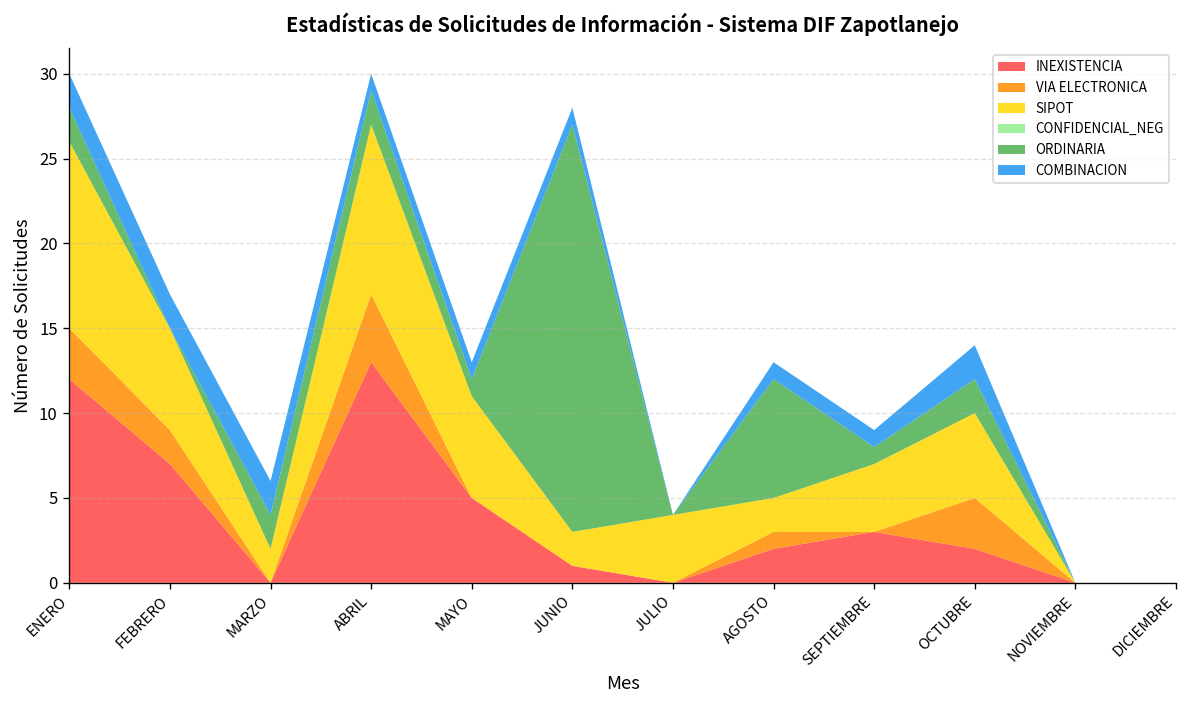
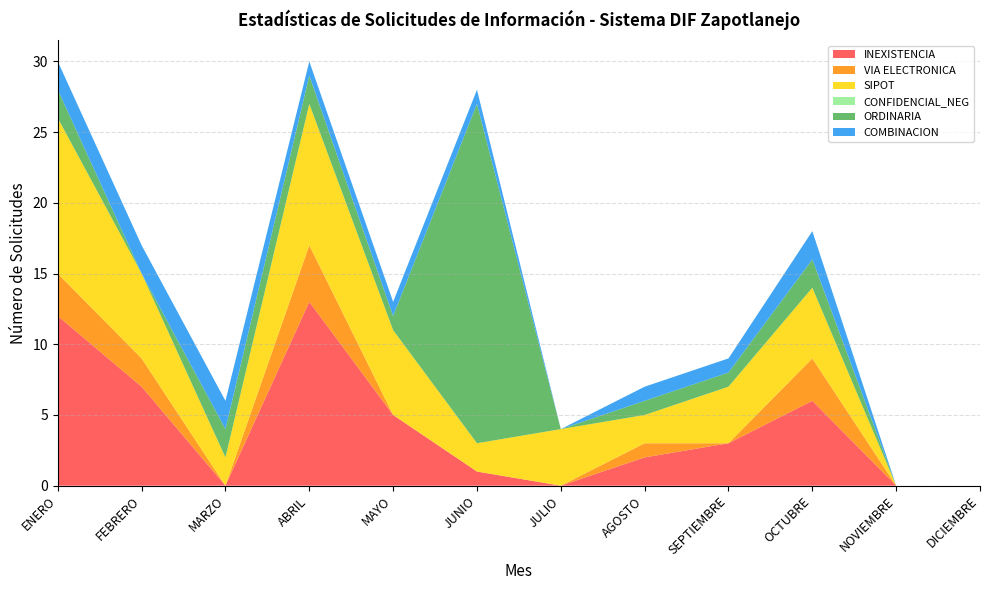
ORDINARIA, AGOSTO: 7 -> 1
INEXISTENCIA, OCTUBRE: 2 -> 6
